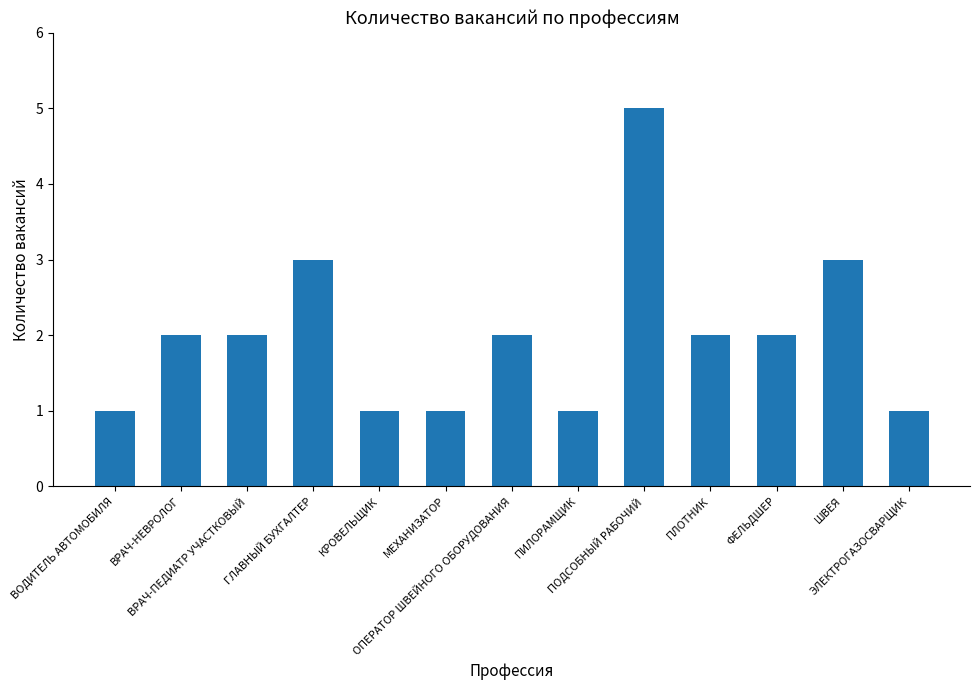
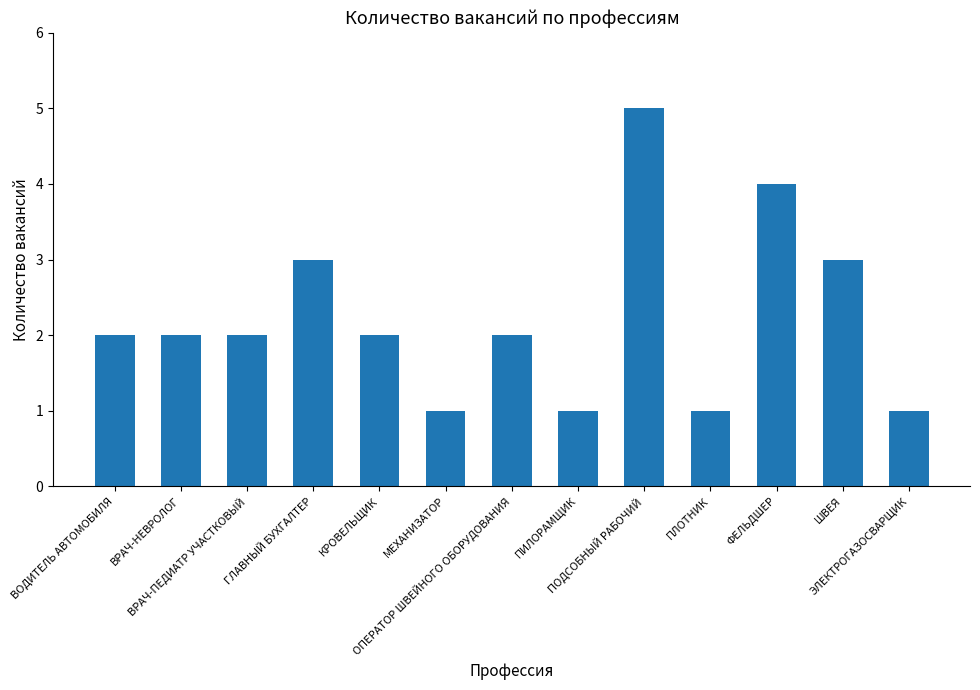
ВОДИТЕЛЬ АВТОМОБИЛЯ: 1 -> 2
КРОВЕЛЬЩИК: 1 -> 2
ПЛОТНИК: 2 -> 1
ФЕЛЬДШЕР: 2 -> 4
